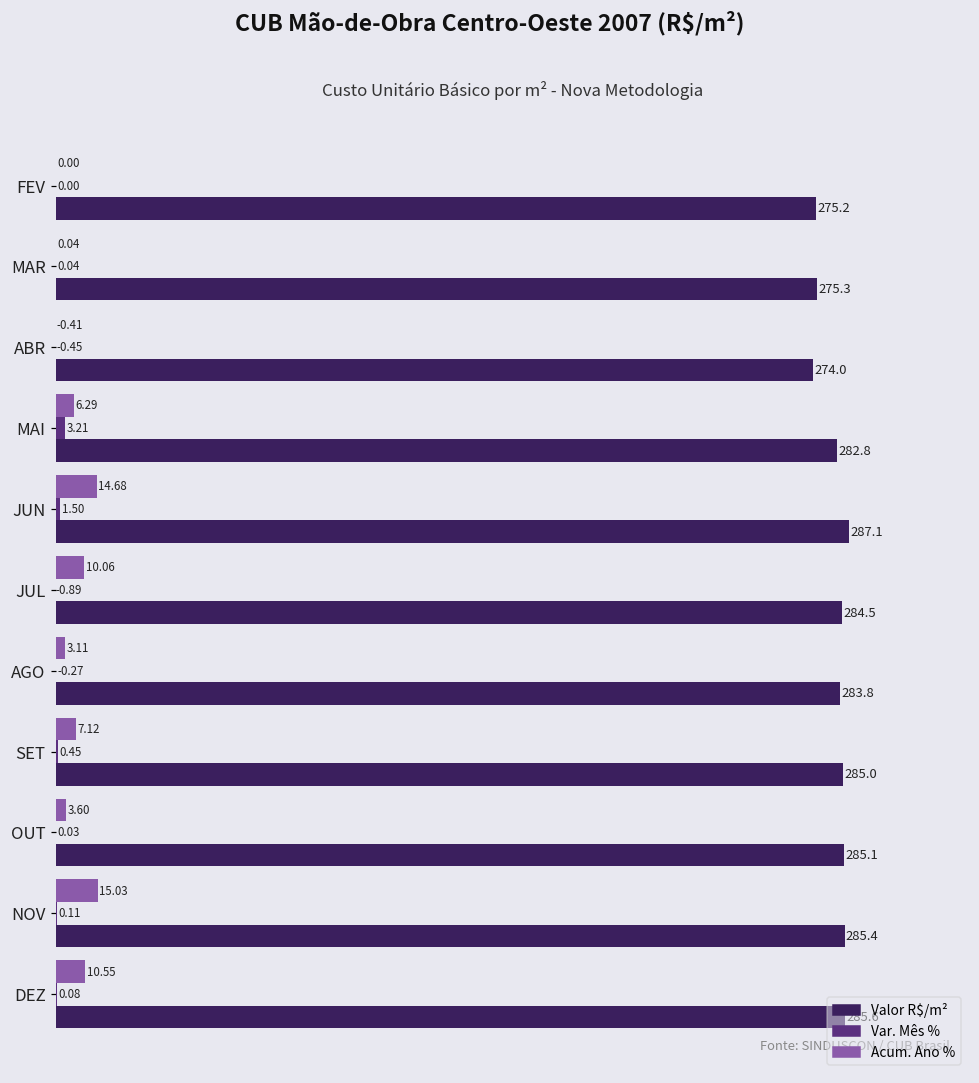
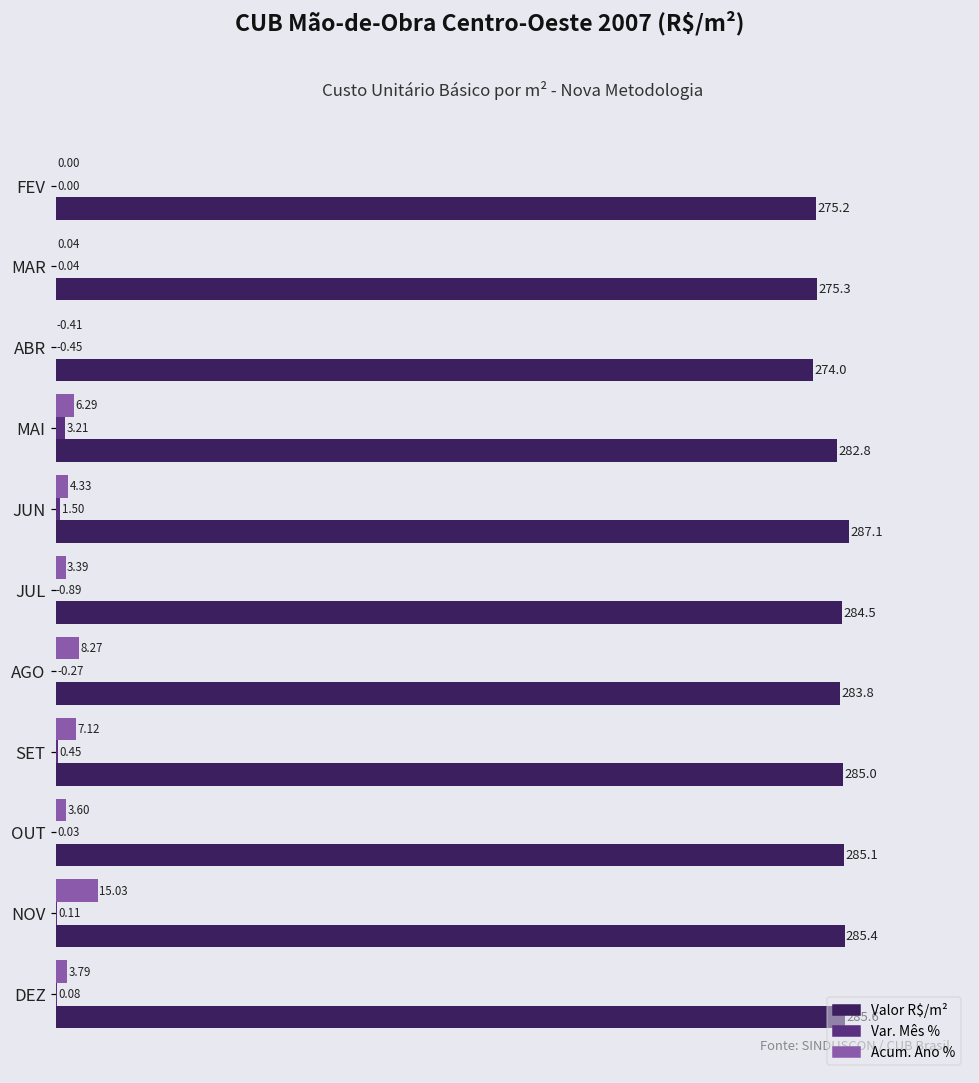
Acum. Ano %, JUN: 14.68 -> 4.33
Acum. Ano %, JUL: 10.06 -> 3.39
Acum. Ano %, AGO: 3.11 -> 8.27
Acum. Ano %, DEZ: 10.55 -> 3.79
